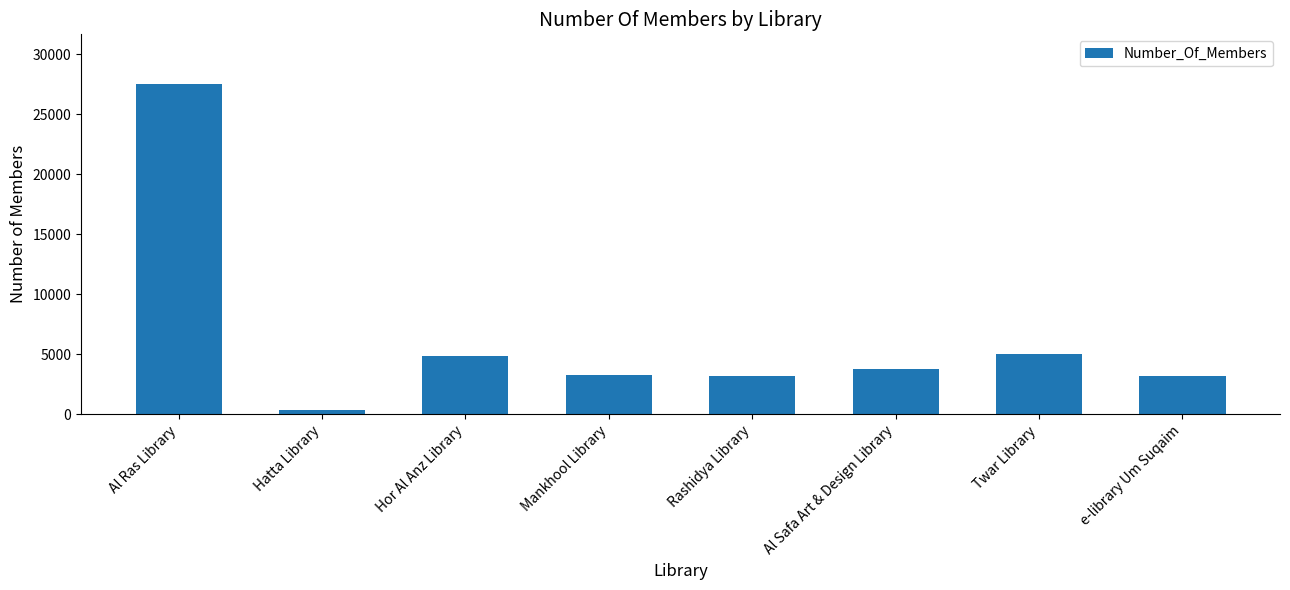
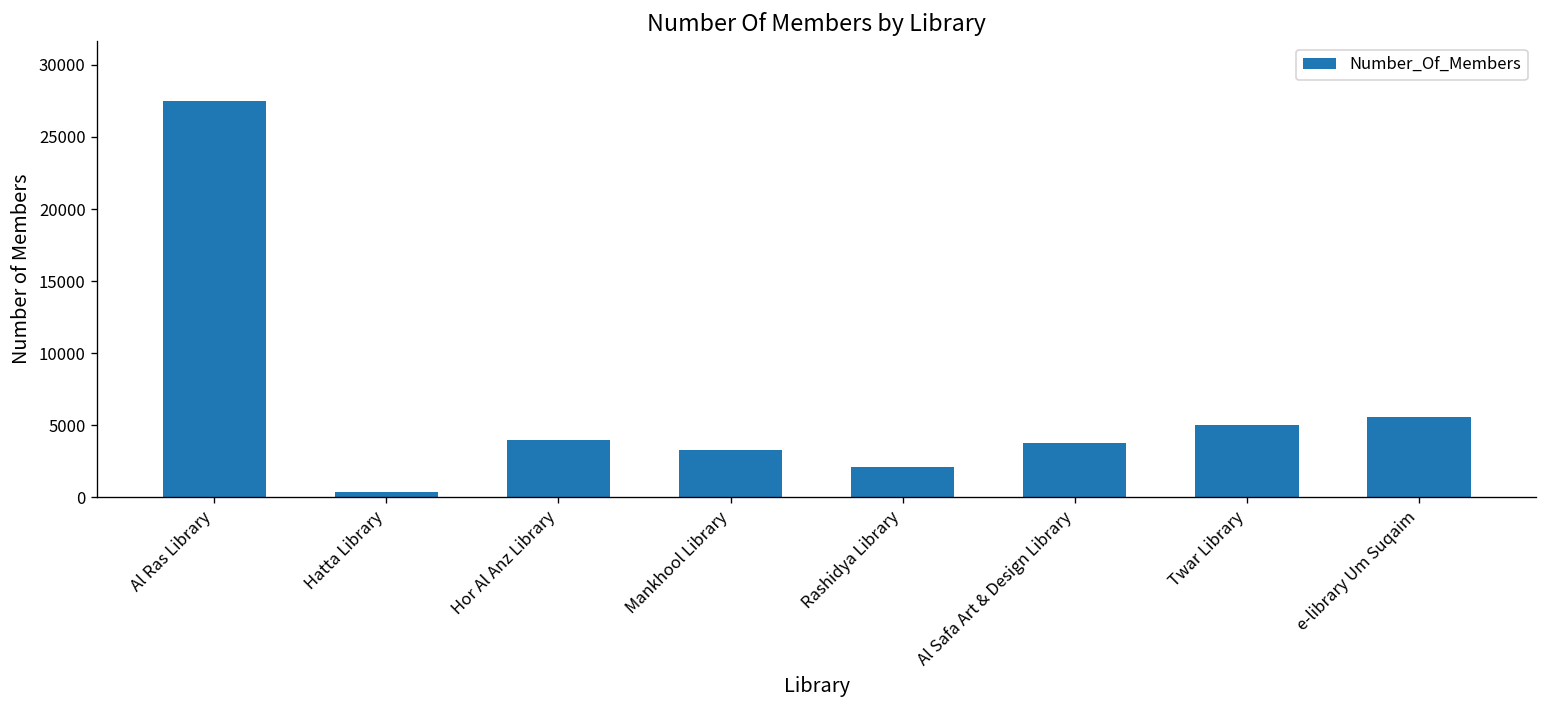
Hor Al Anz Library: 4800 -> 4000
Rashidya Library: 3200 -> 2100
e-library Um Suqaim: 3200 -> 5500
